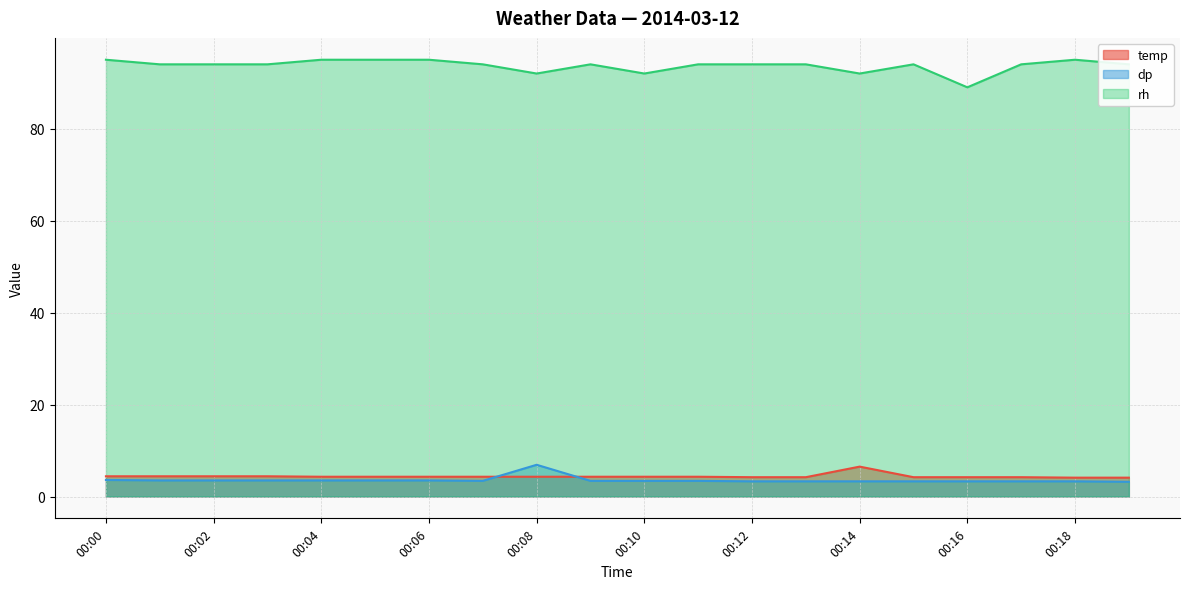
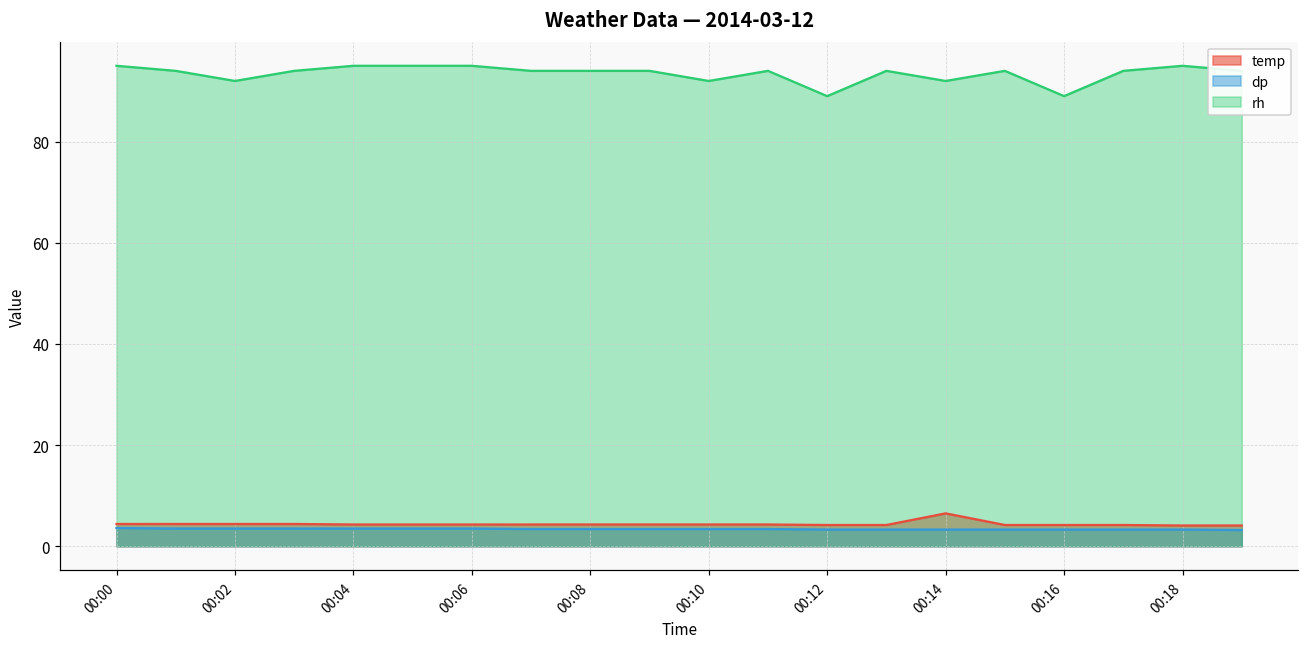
rh, 00:02: 94 -> 92
dp, 00:08: 7 -> 3
rh, 00:08: 92 -> 94
rh, 00:12: 94 -> 89
